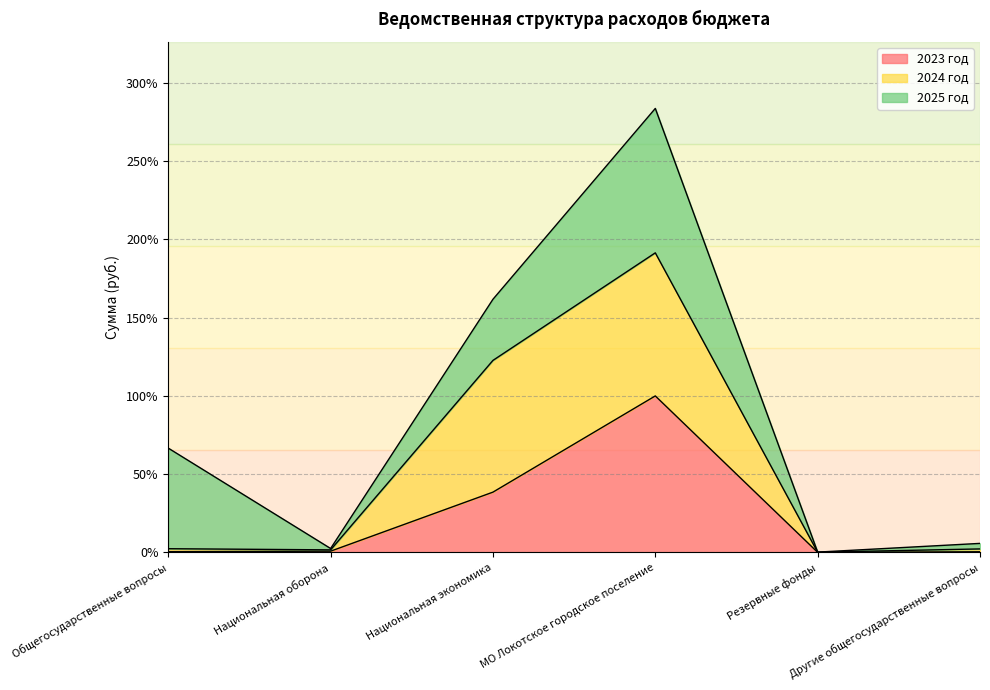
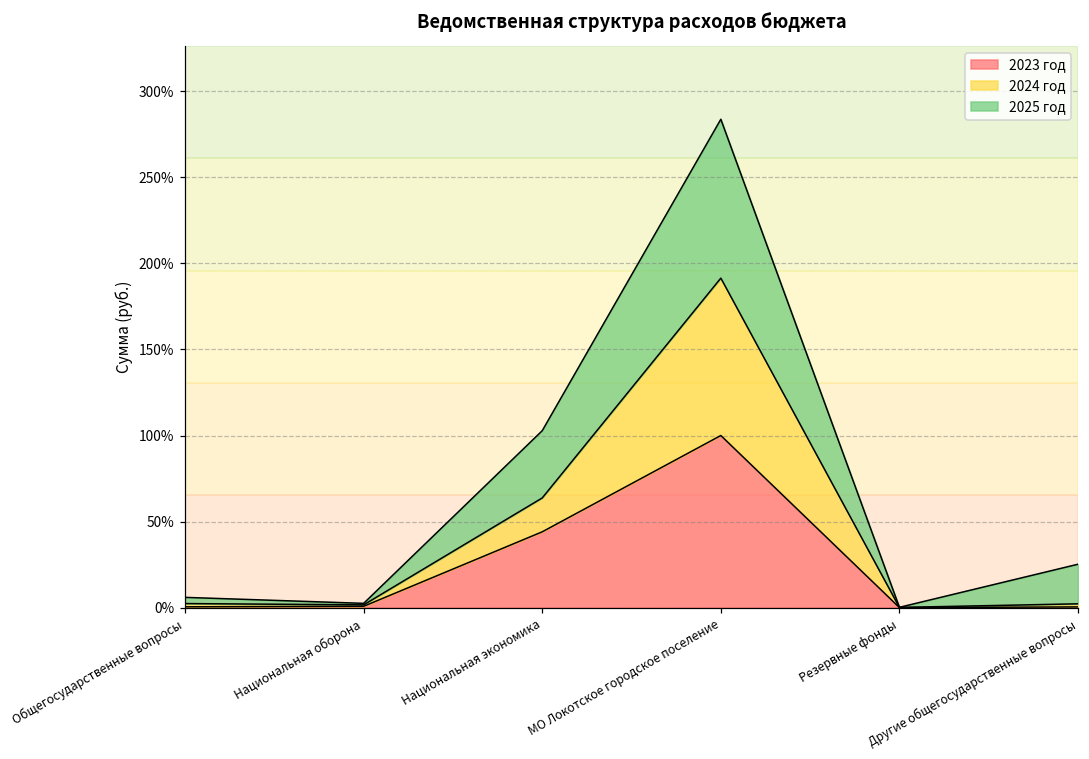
2025 год, Общегосударственные вопросы: 64% -> 4%
2023 год, Национальная экономика: 39% -> 44%
2024 год, Национальная экономика: 84% -> 20%
2025 год, Другие общегосударственные вопросы: 4% -> 23%
